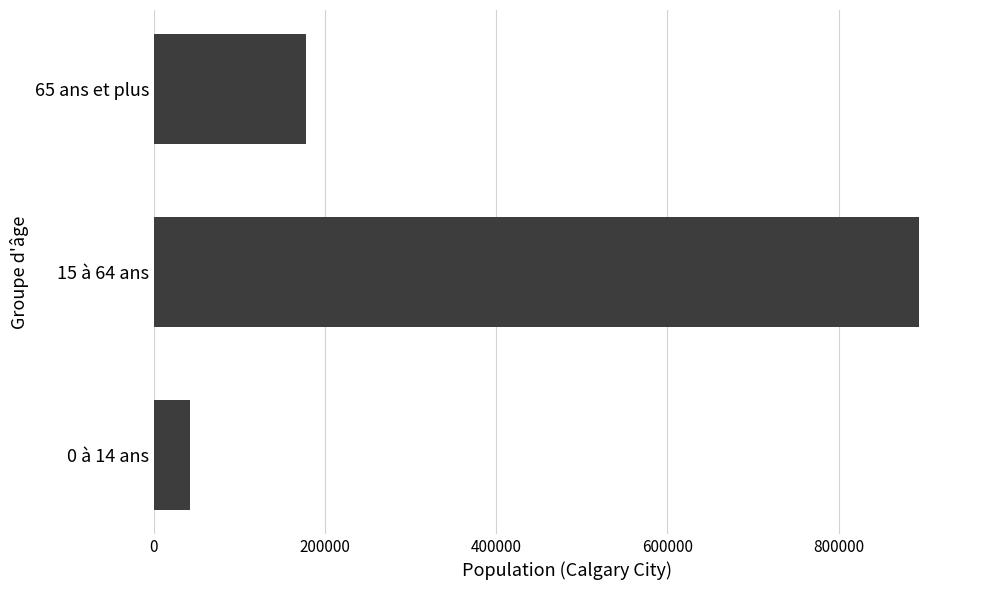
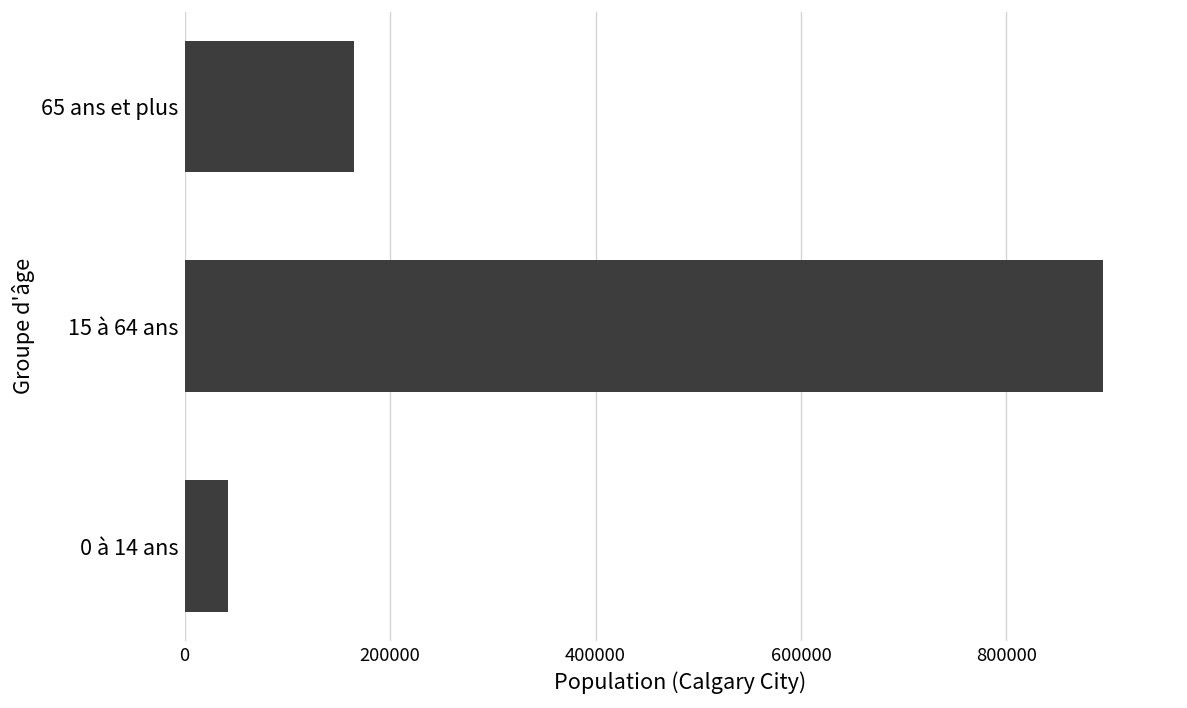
65 ans et plus: 180000 -> 160000
